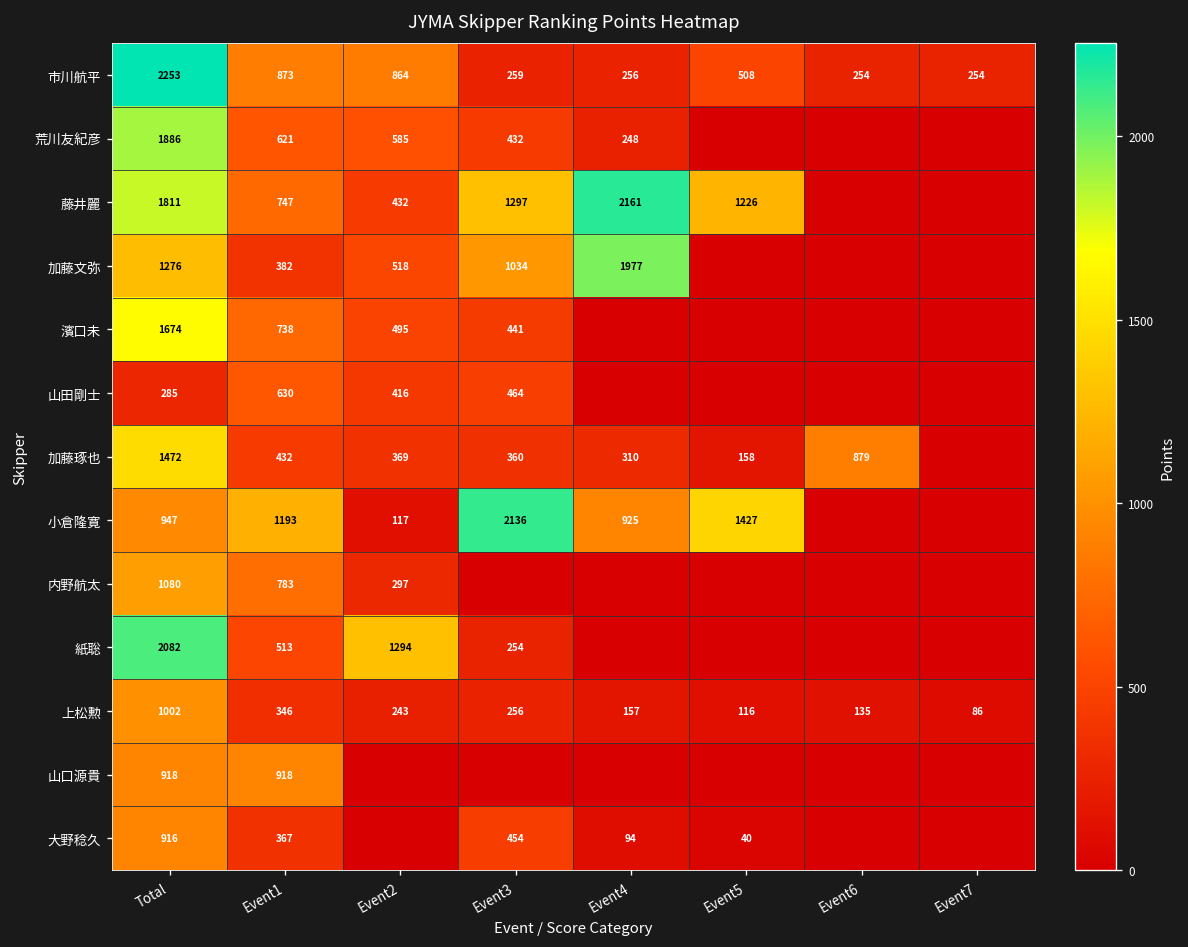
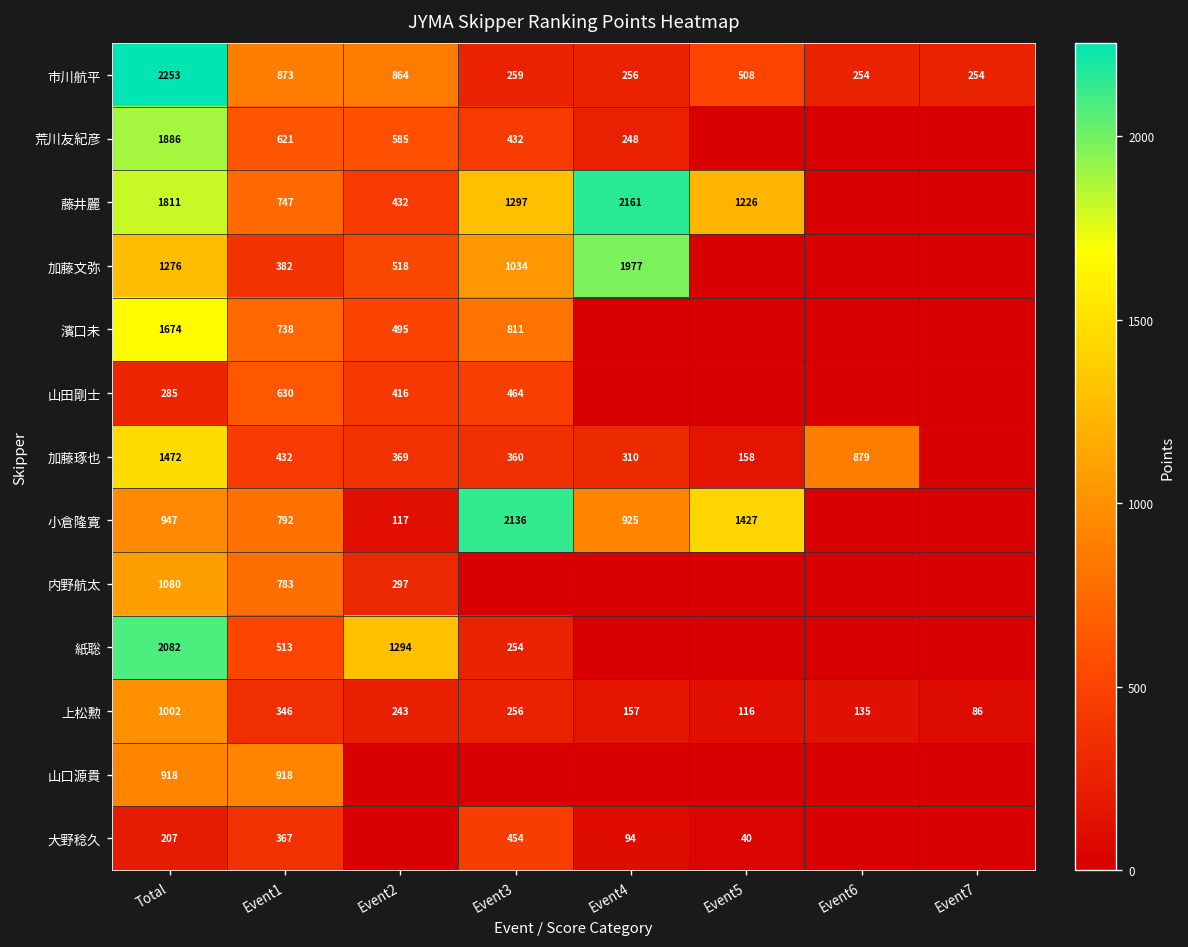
濱口未, Event3: 441 -> 811
小倉隆寛, Event1: 1193 -> 792
大野稔久, Total: 916 -> 207
